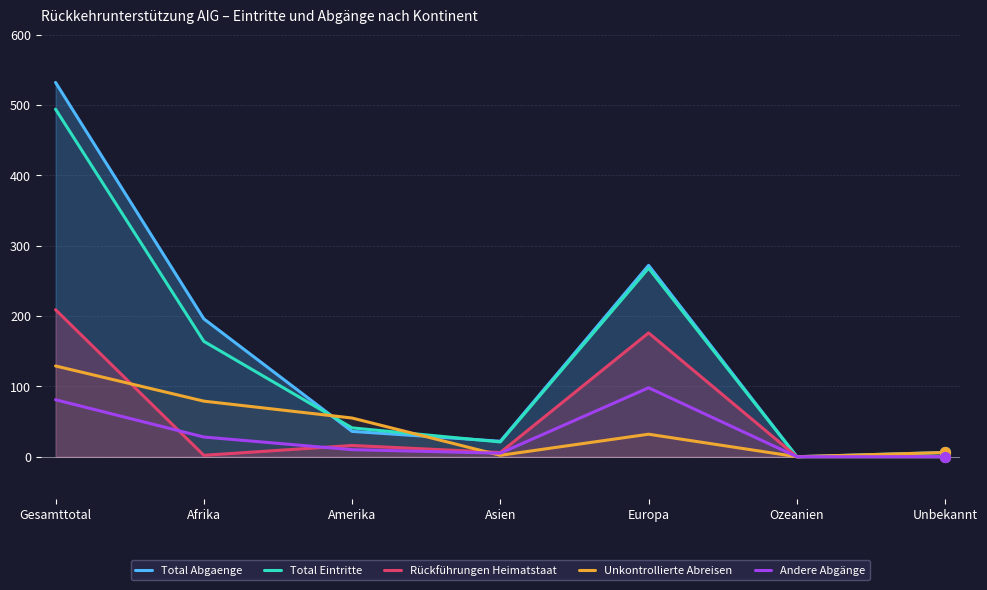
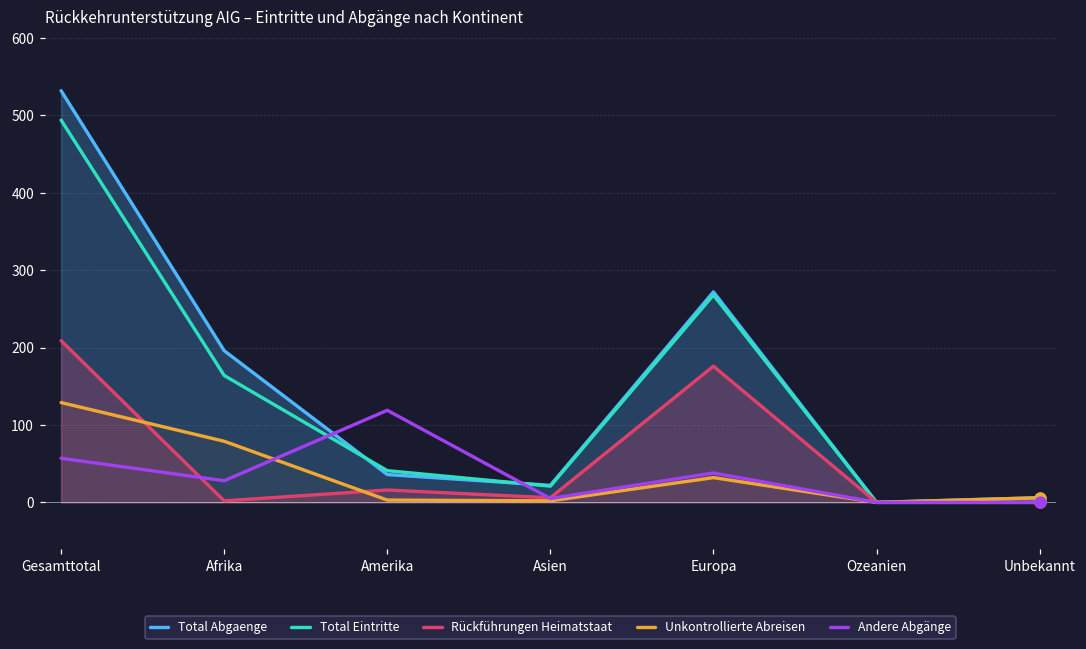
Andere Abgänge, Gesamttotal: 80 -> 60
Unkontrollierte Abreisen, Amerika: 60 -> 0
Andere Abgänge, Amerika: 10 -> 120
Andere Abgänge, Europa: 100 -> 40
